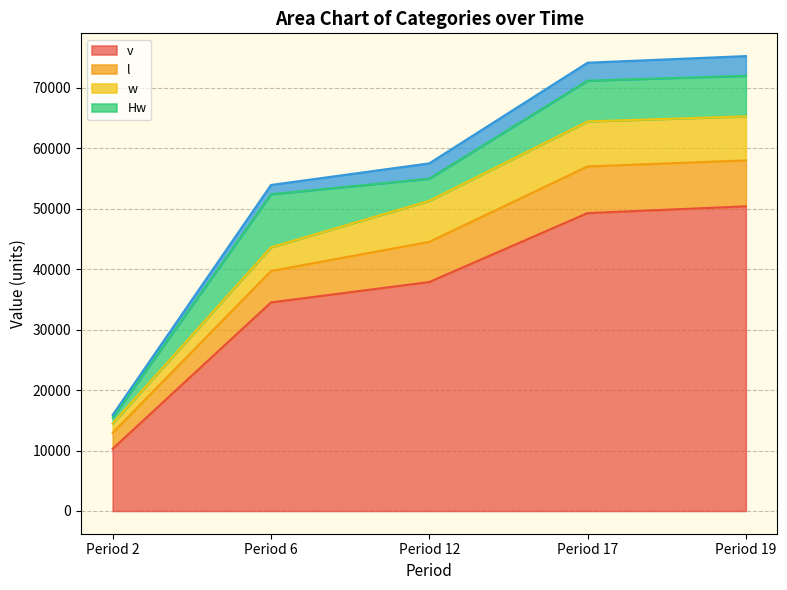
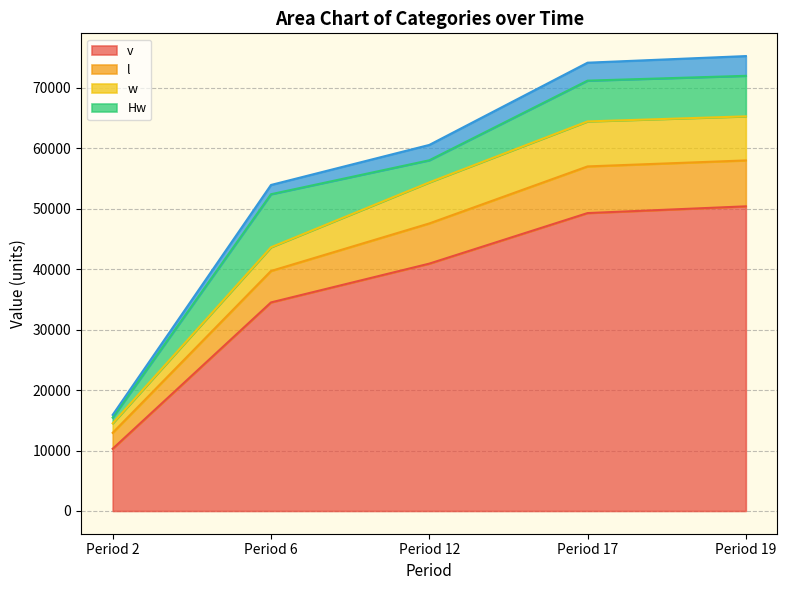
v, Period 12: 38000 -> 41000
